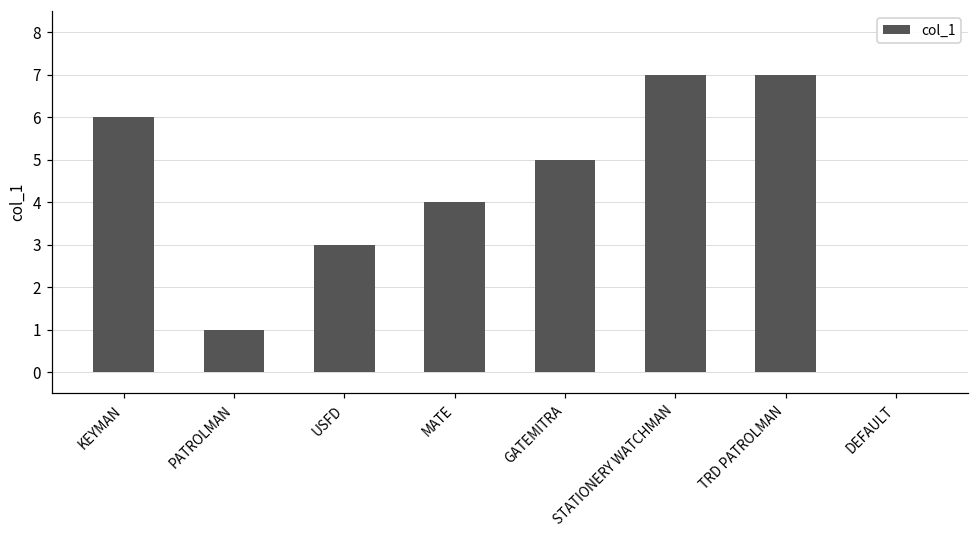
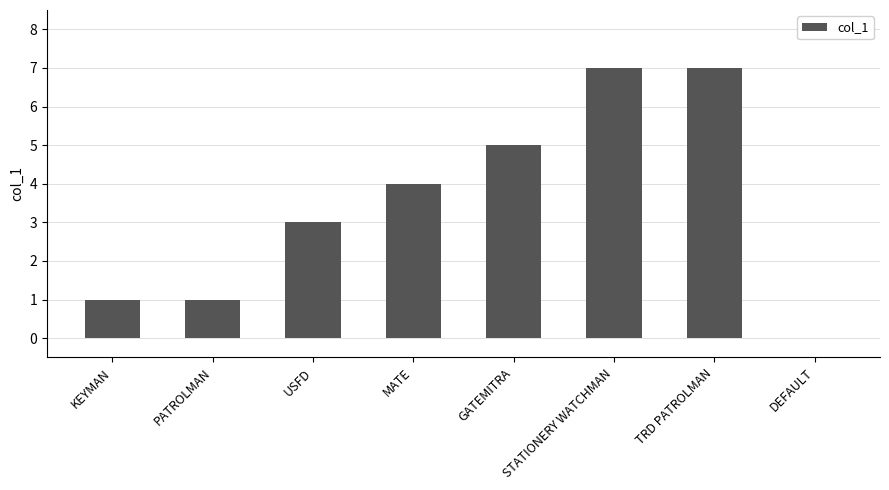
KEYMAN: 6 -> 1
